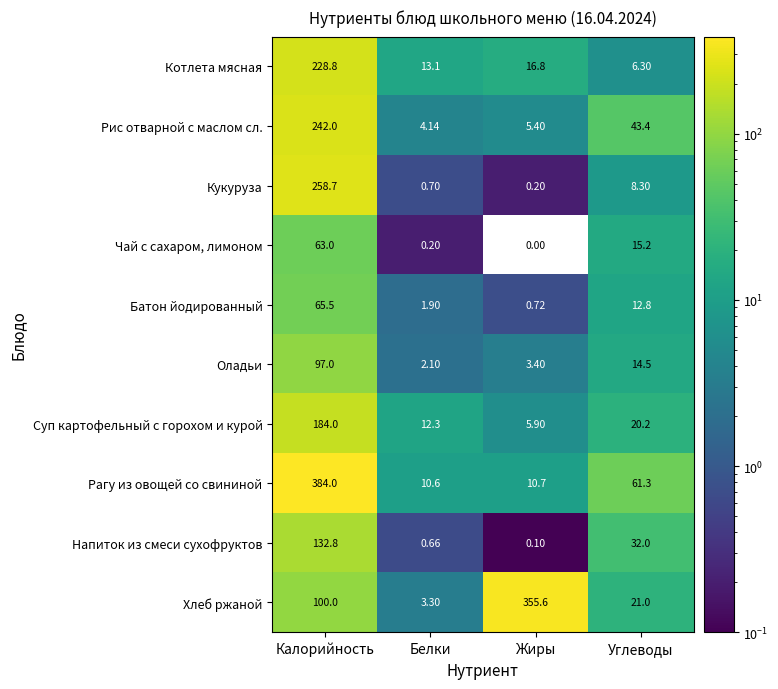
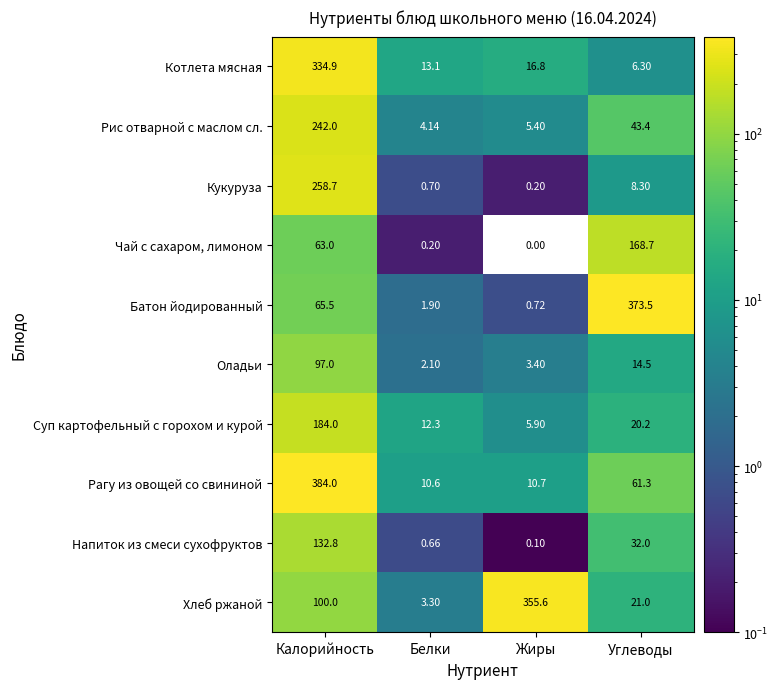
Котлета мясная, Калорийность: 228.8 -> 334.9
Чай с сахаром, лимоном, Углеводы: 15.2 -> 168.7
Батон йодированный, Углеводы: 12.8 -> 373.5
